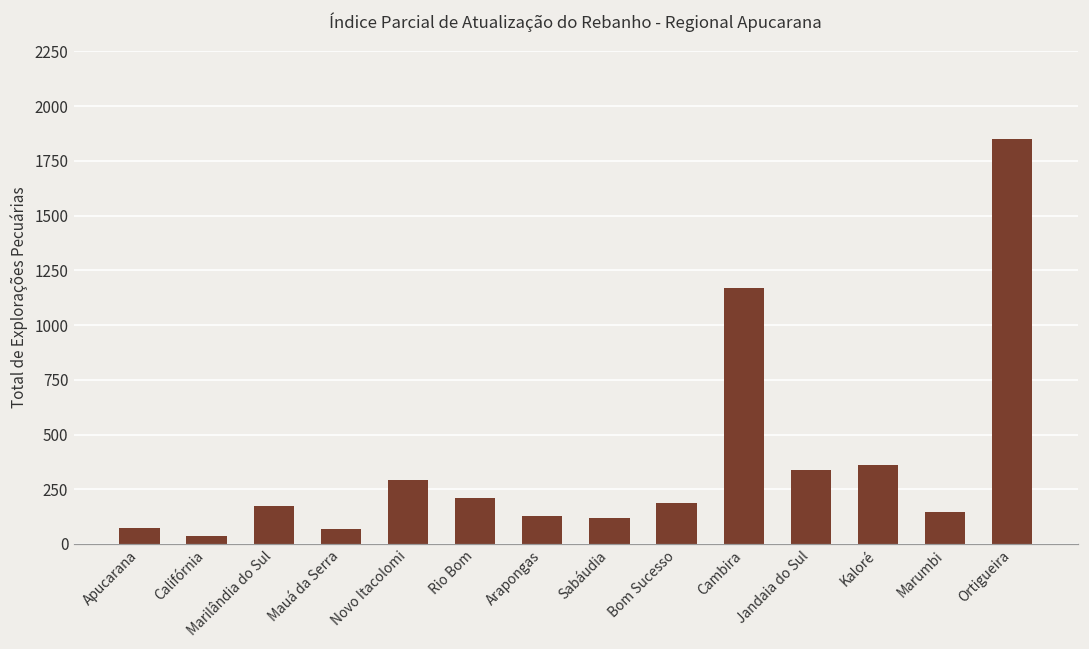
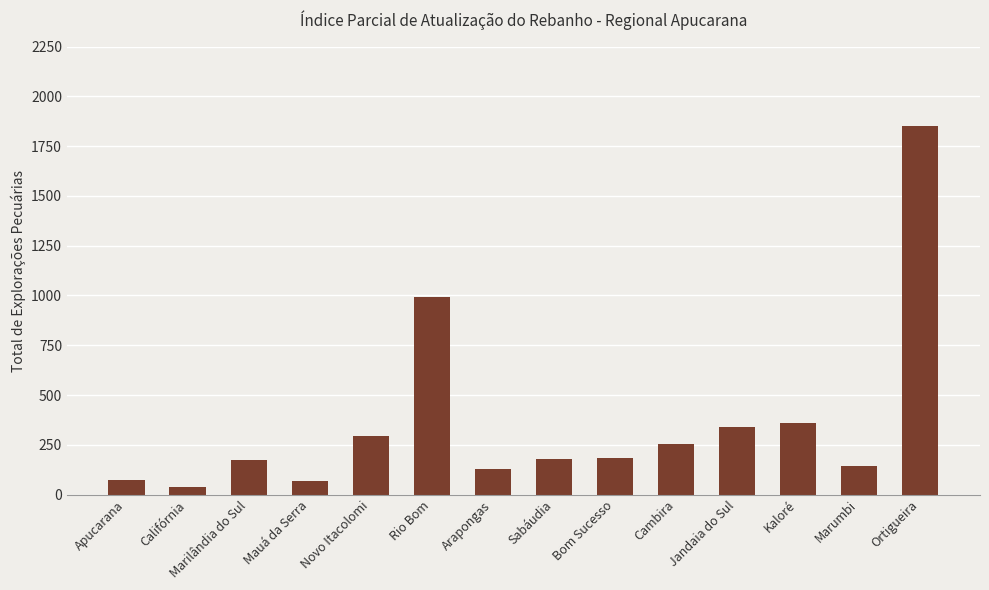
Rio Bom: 210 -> 990
Sabáudia: 120 -> 180
Cambira: 1170 -> 260
